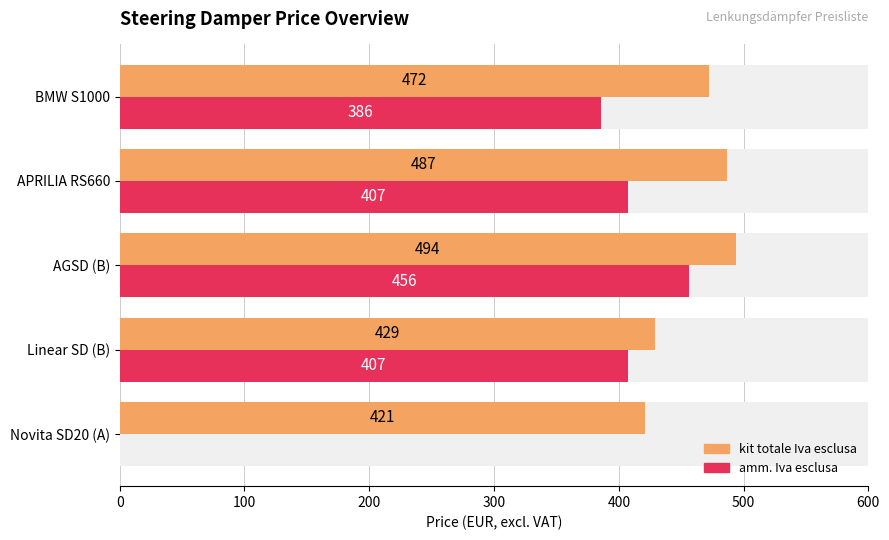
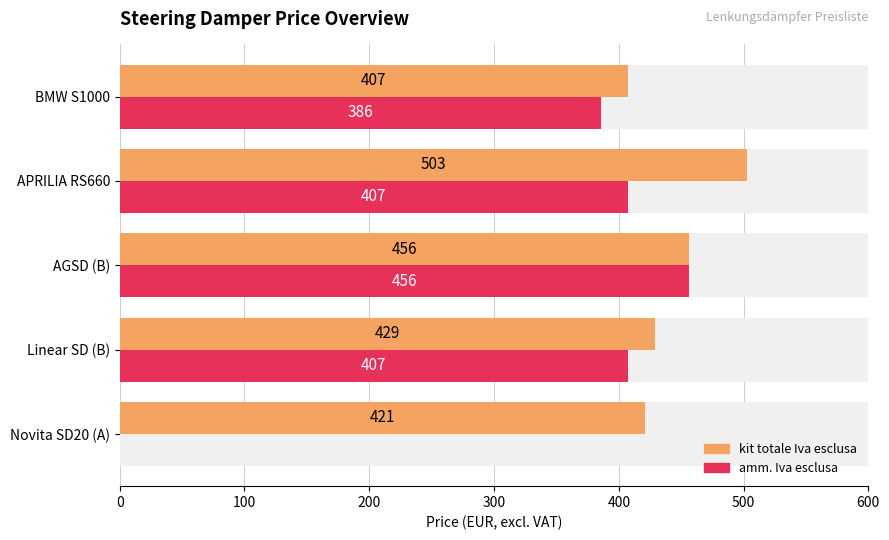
kit totale Iva esclusa, BMW S1000: 472 -> 407
kit totale Iva esclusa, APRILIA RS660: 487 -> 503
kit totale Iva esclusa, AGSD (B): 494 -> 456
